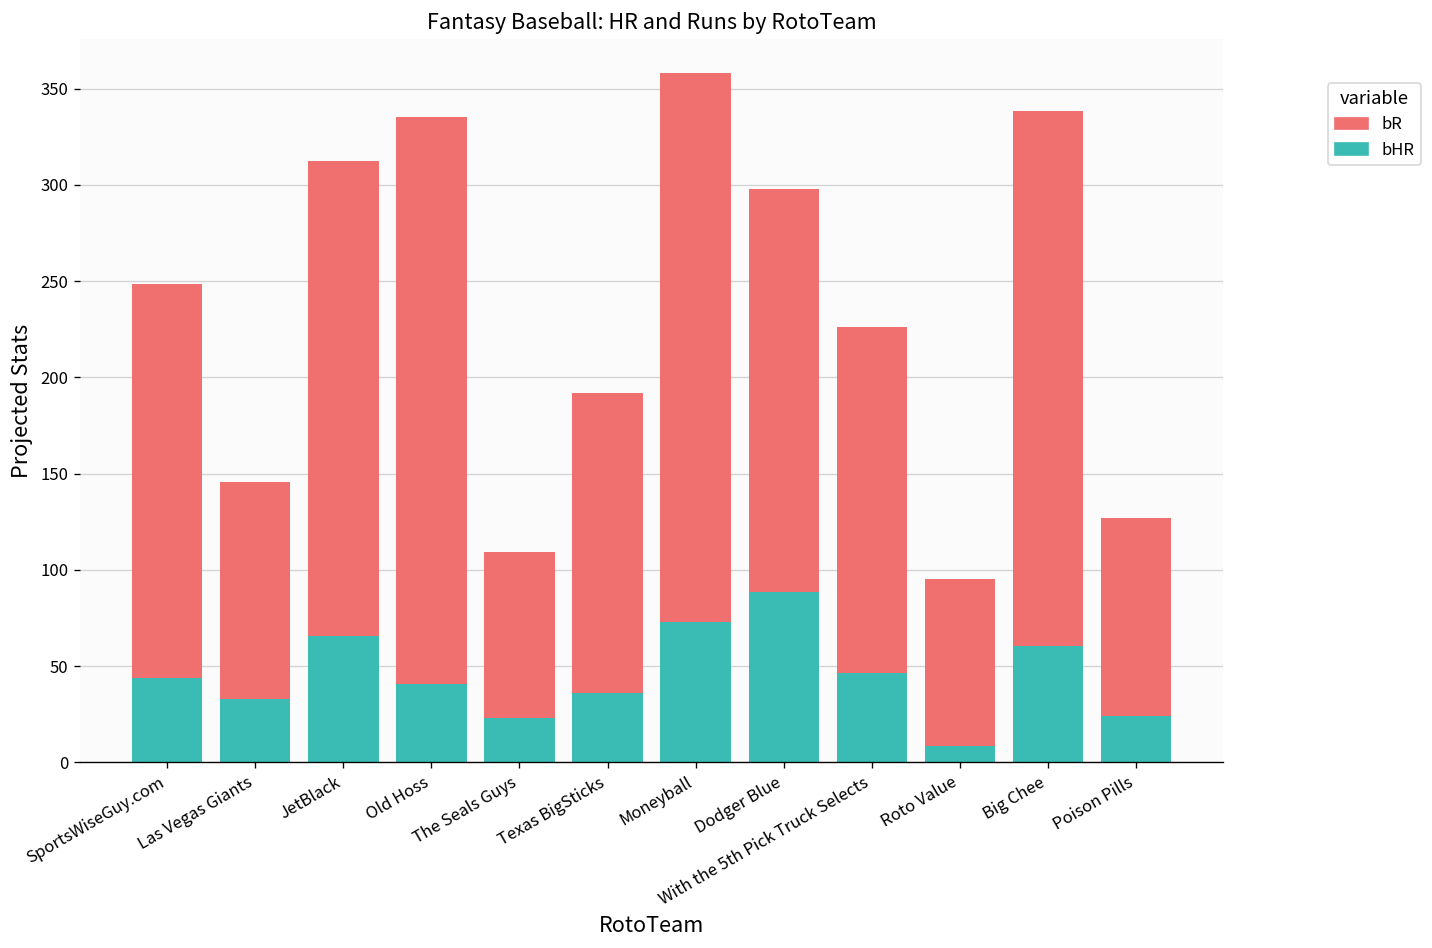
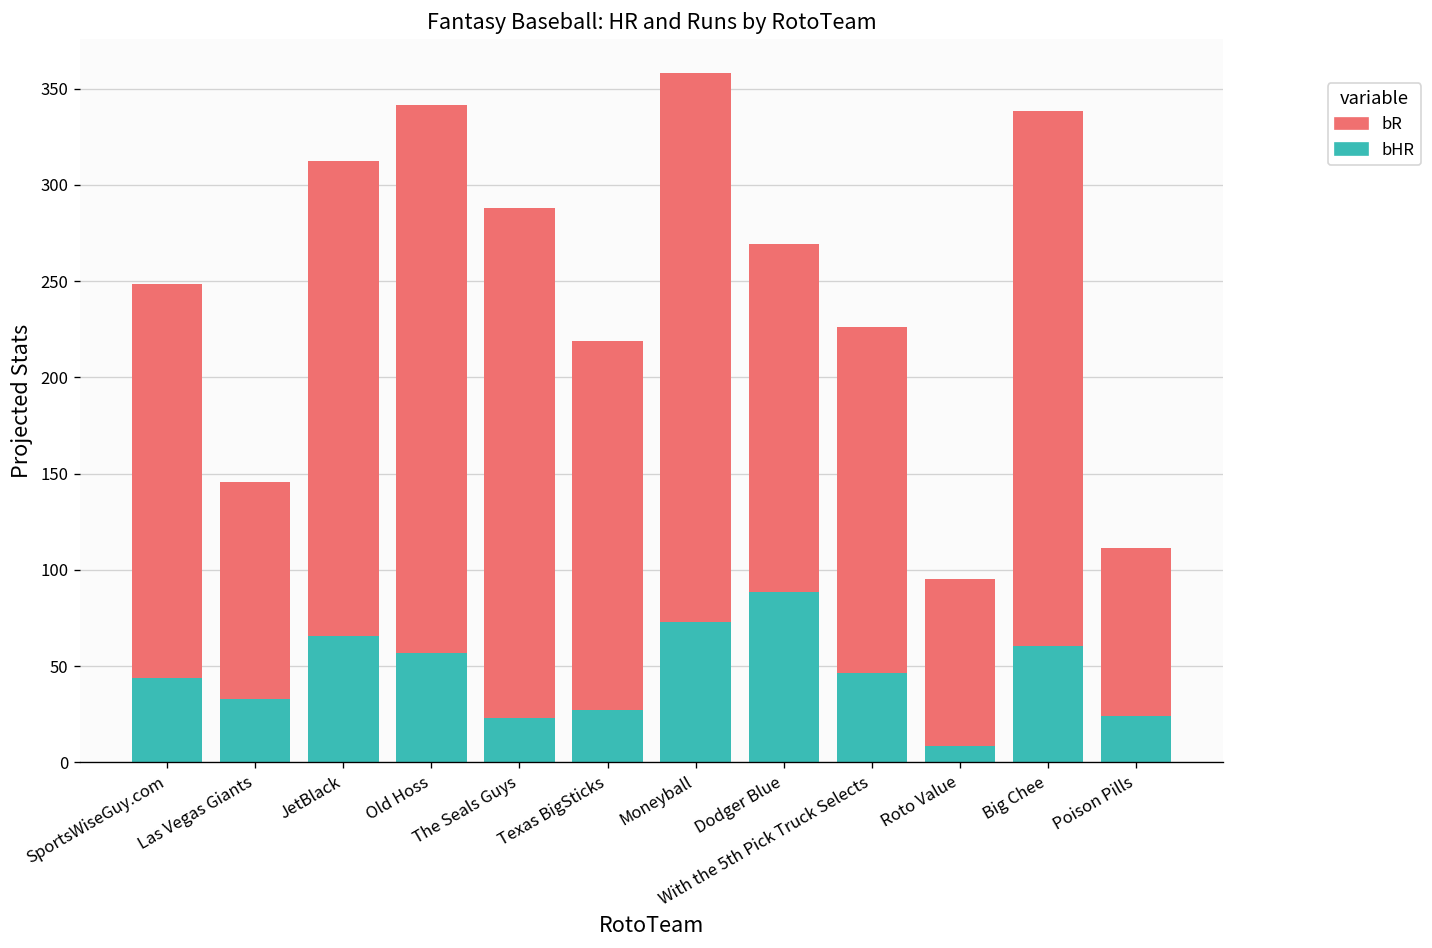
bHR, Old Hoss: 41 -> 57
bR, Old Hoss: 294 -> 285
bR, The Seals Guys: 86 -> 265
bHR, Texas BigSticks: 36 -> 27
bR, Texas BigSticks: 156 -> 192
bR, Dodger Blue: 209 -> 181
bR, Poison Pills: 103 -> 87
